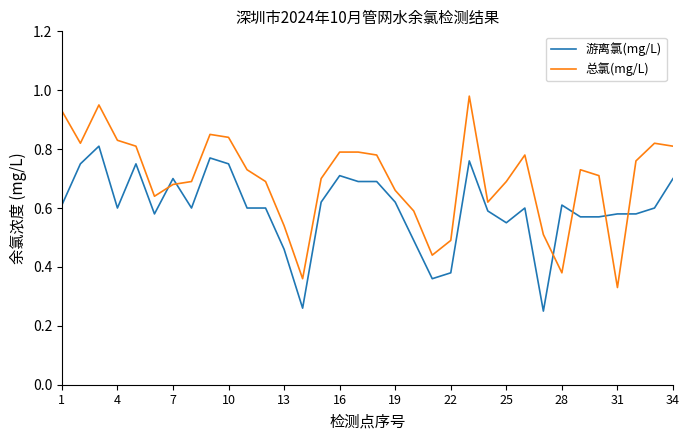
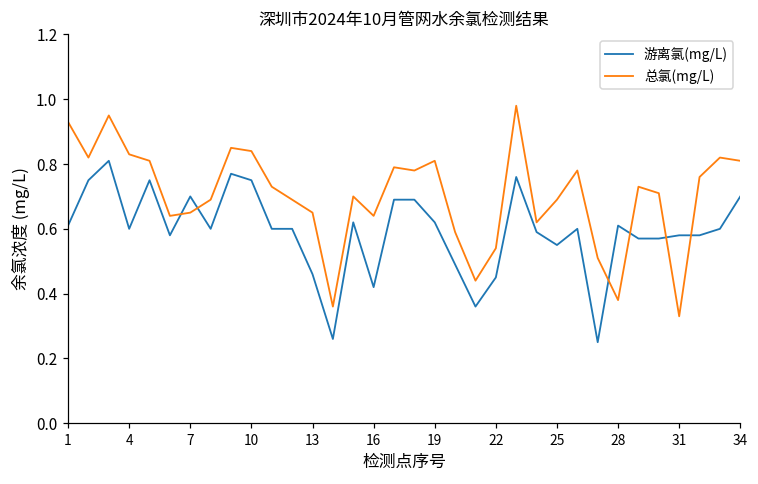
总氯(mg/L), 7: 0.68 -> 0.65
总氯(mg/L), 13: 0.54 -> 0.65
游离氯(mg/L), 16: 0.71 -> 0.42
总氯(mg/L), 16: 0.79 -> 0.64
总氯(mg/L), 19: 0.66 -> 0.81
游离氯(mg/L), 22: 0.38 -> 0.45
总氯(mg/L), 22: 0.49 -> 0.54
